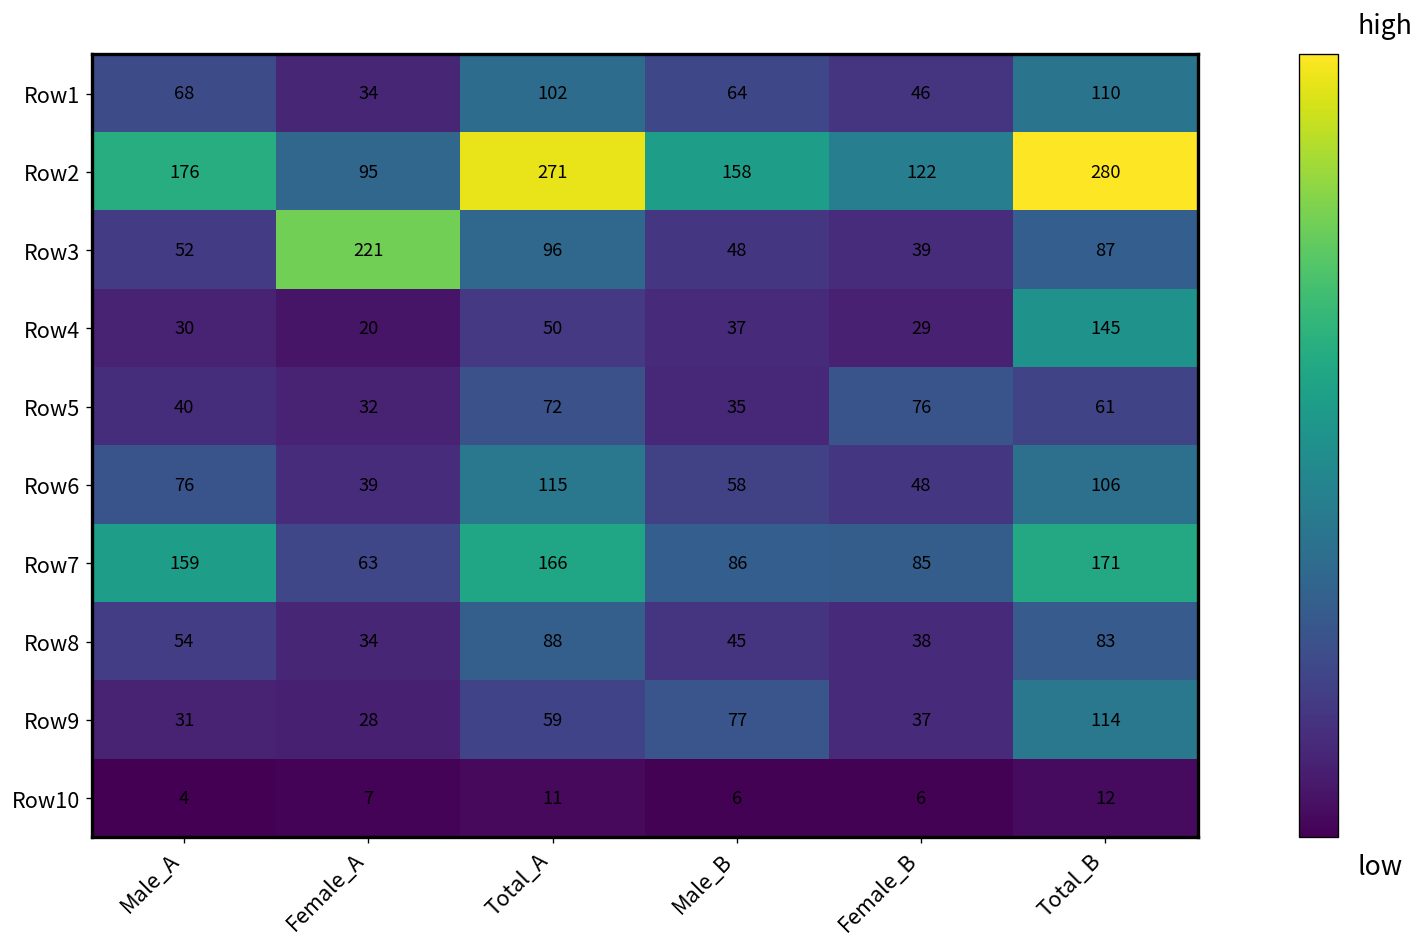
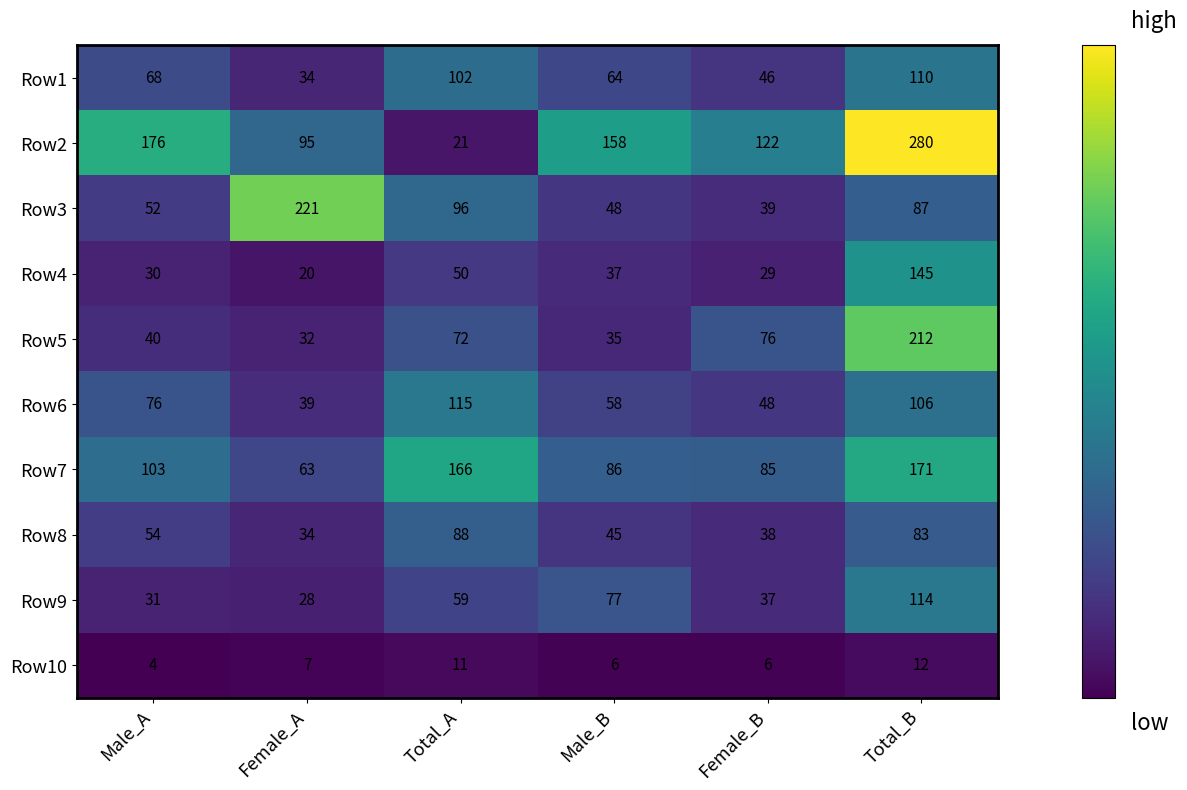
Row2, Total_A: 271 -> 21
Row5, Total_B: 61 -> 212
Row7, Male_A: 159 -> 103
